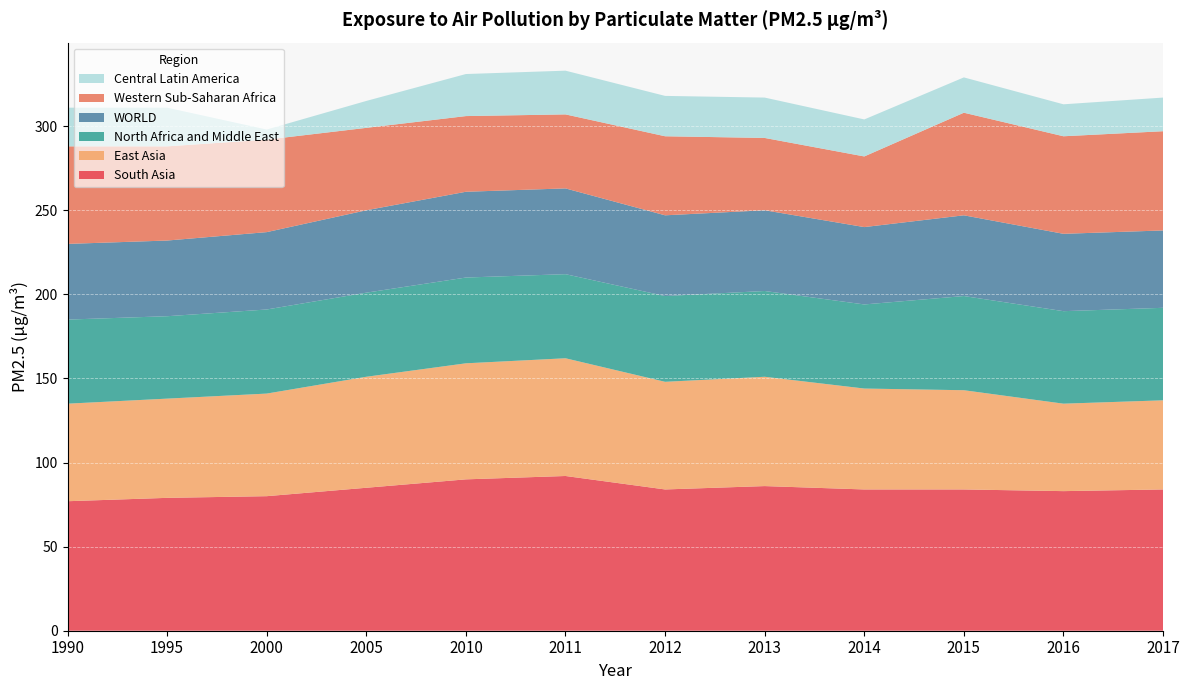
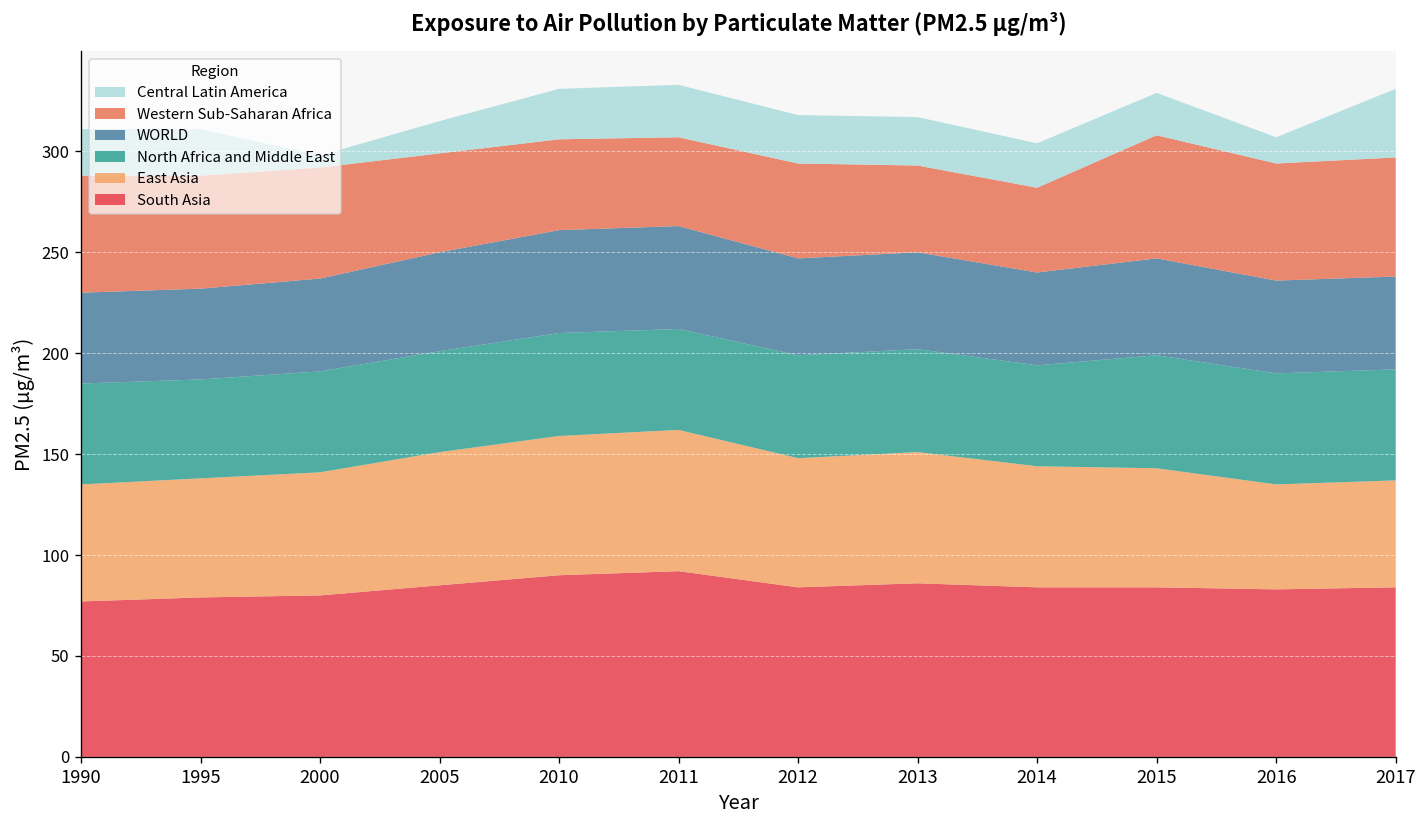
Central Latin America, 2016: 19 -> 13
Central Latin America, 2017: 20 -> 34
